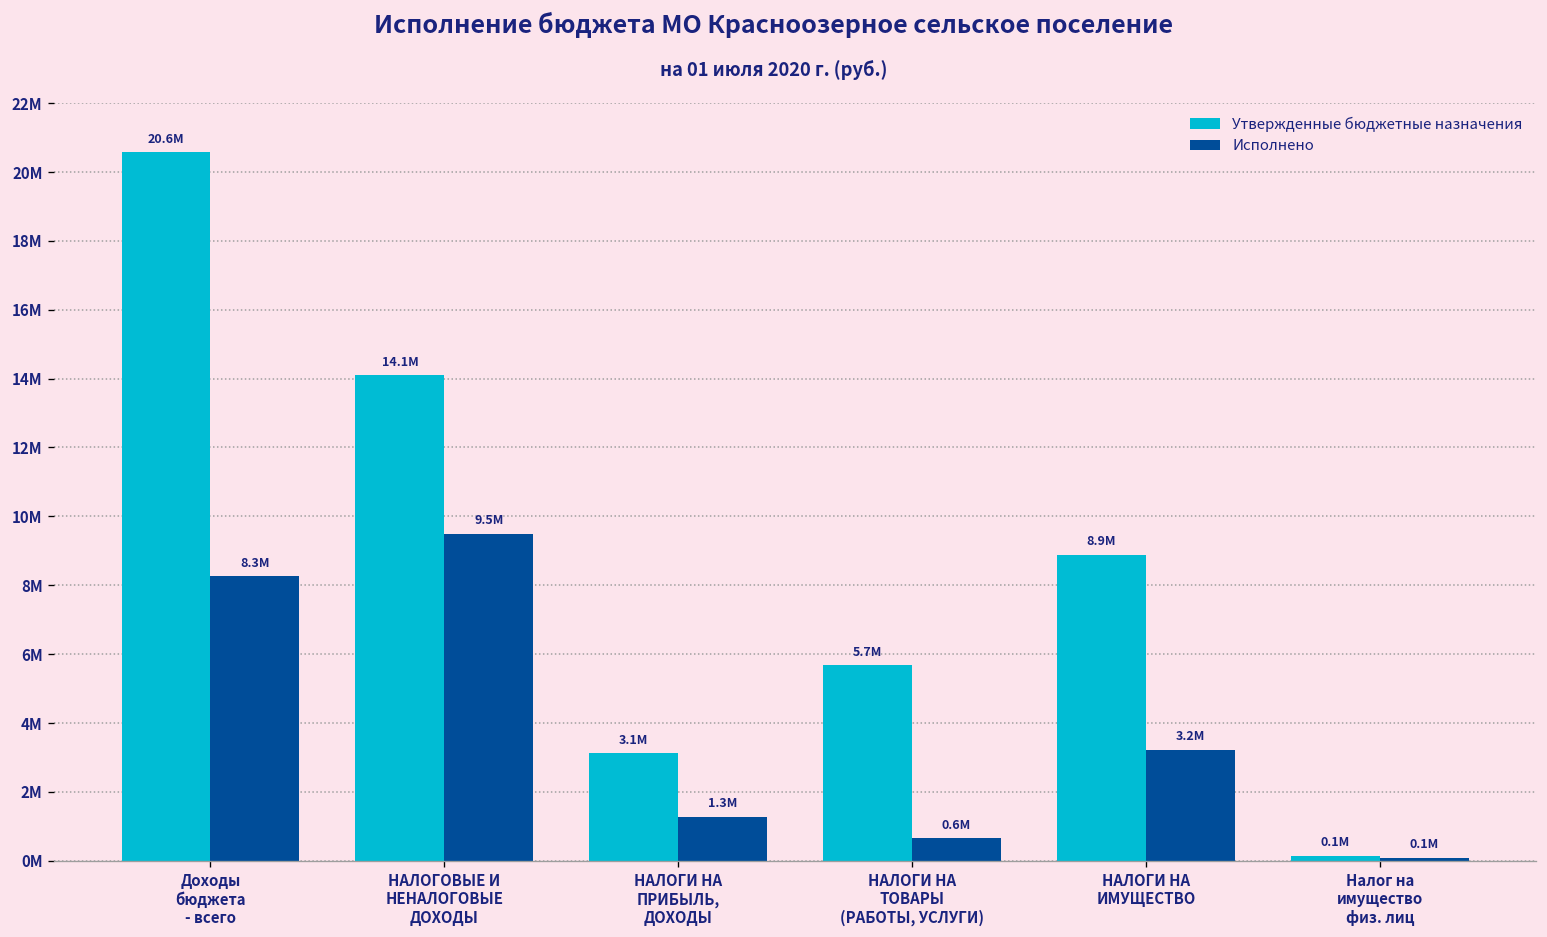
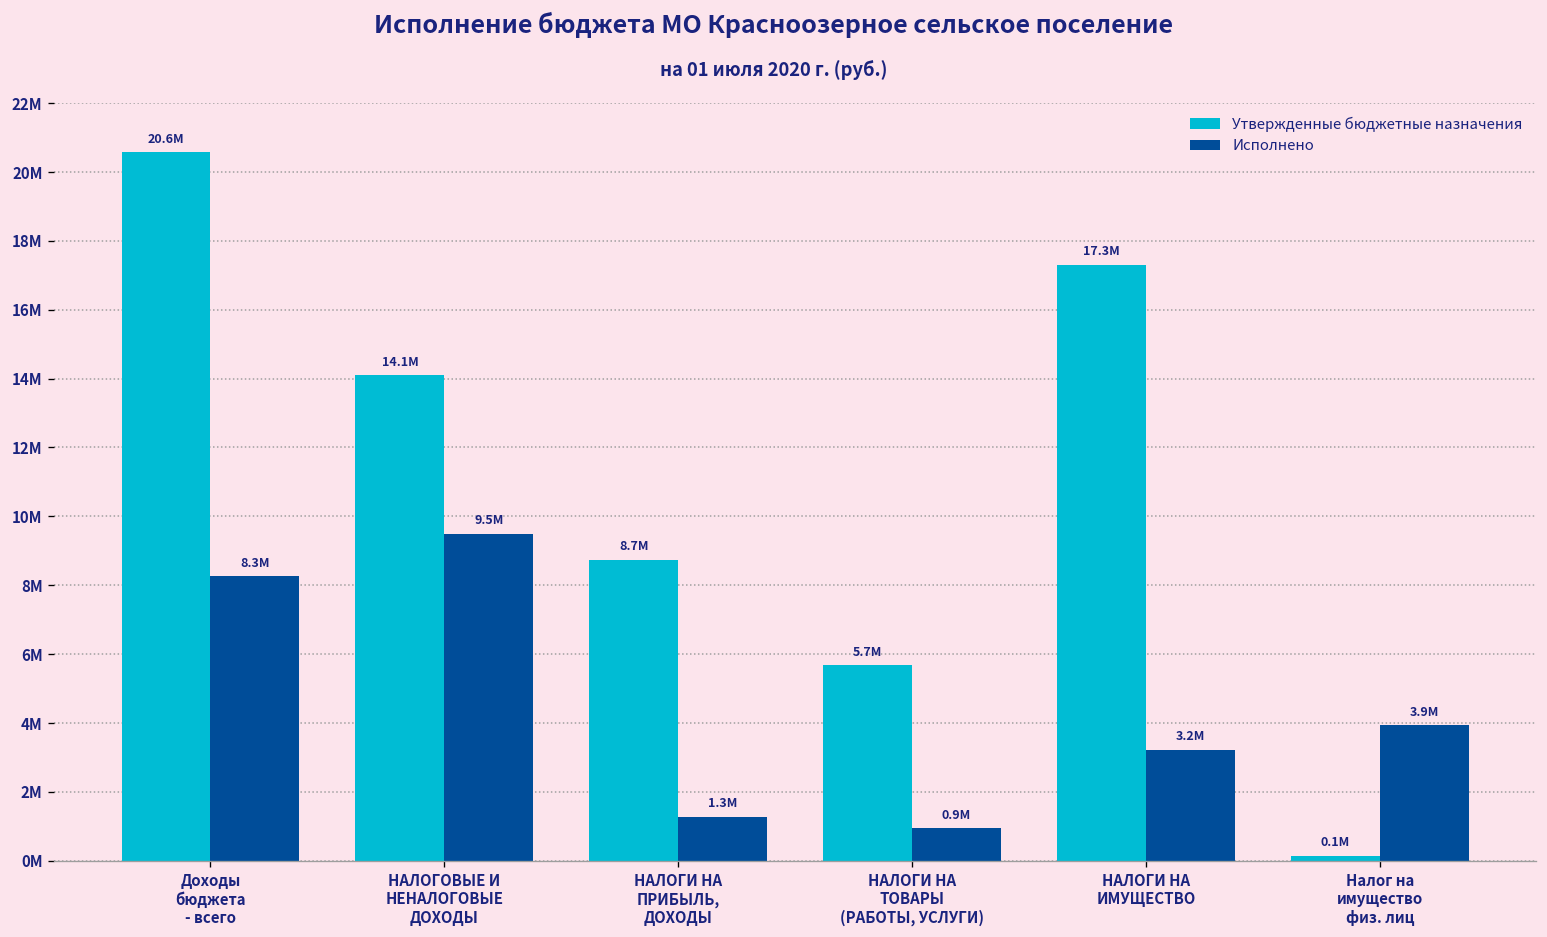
Утвержденные бюджетные назначения, НАЛОГИ НА ПРИБЫЛЬ, ДОХОДЫ: 3.1M -> 8.7M
Исполнено, НАЛОГИ НА ТОВАРЫ (РАБОТЫ, УСЛУГИ): 0.6M -> 0.9M
Утвержденные бюджетные назначения, НАЛОГИ НА ИМУЩЕСТВО: 8.9M -> 17.3M
Исполнено, Налог на имущество физ. лиц: 0.1M -> 3.9M
